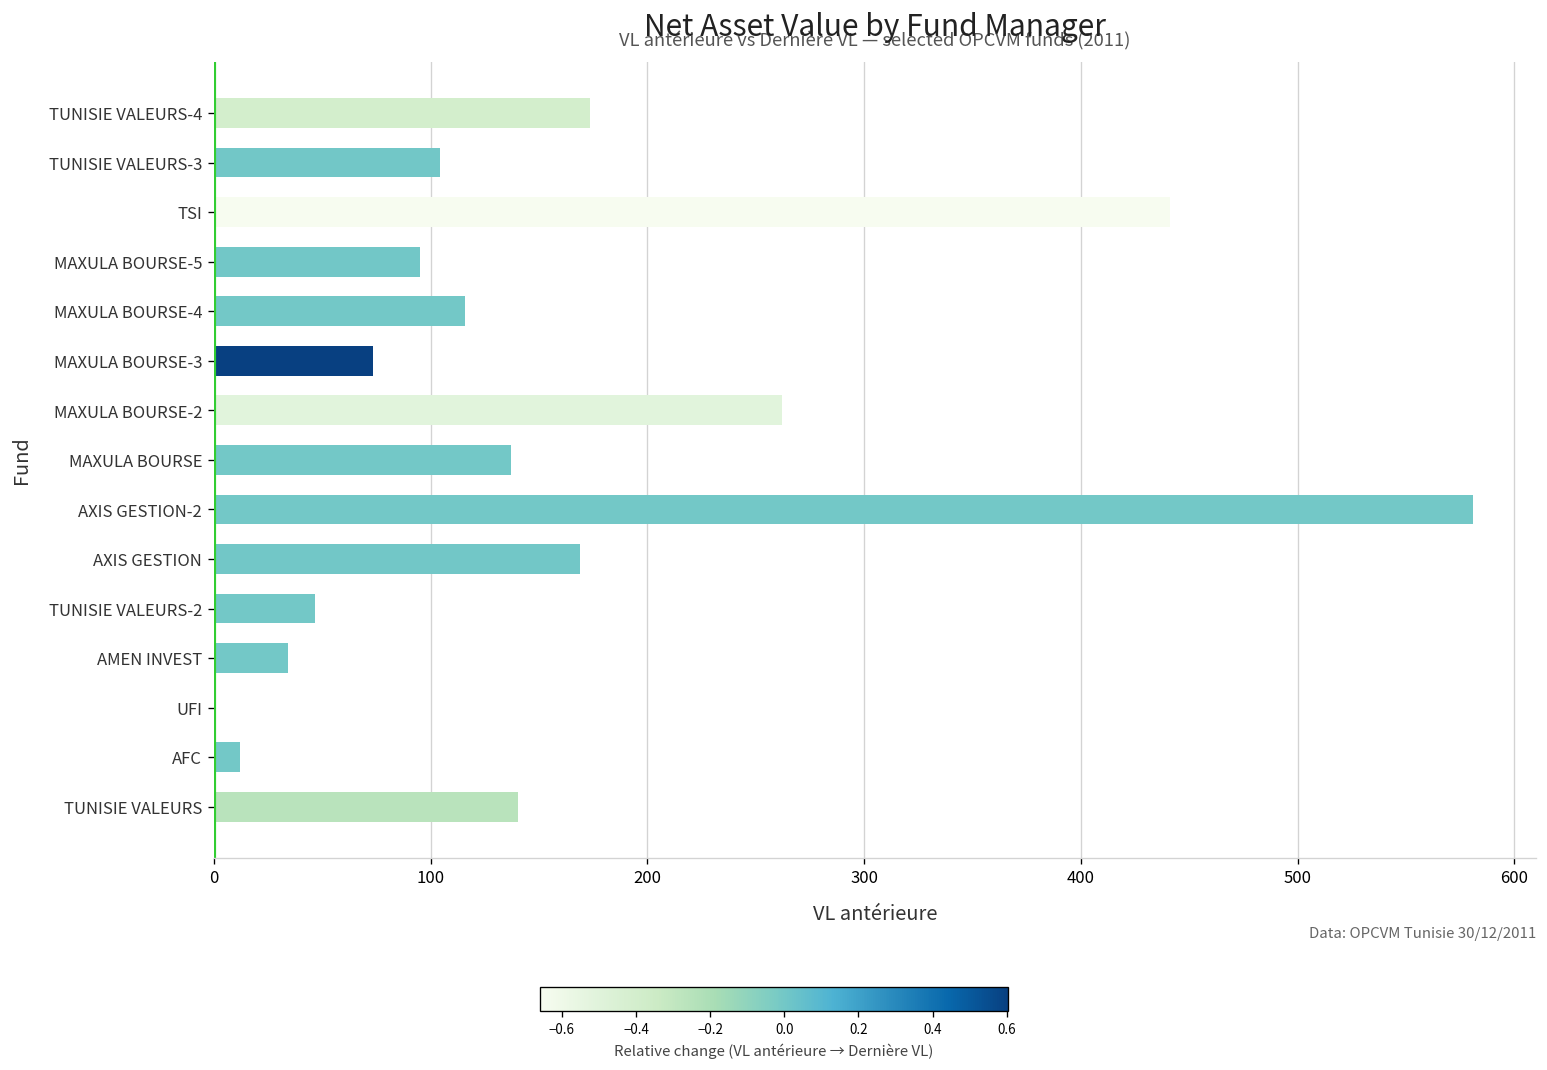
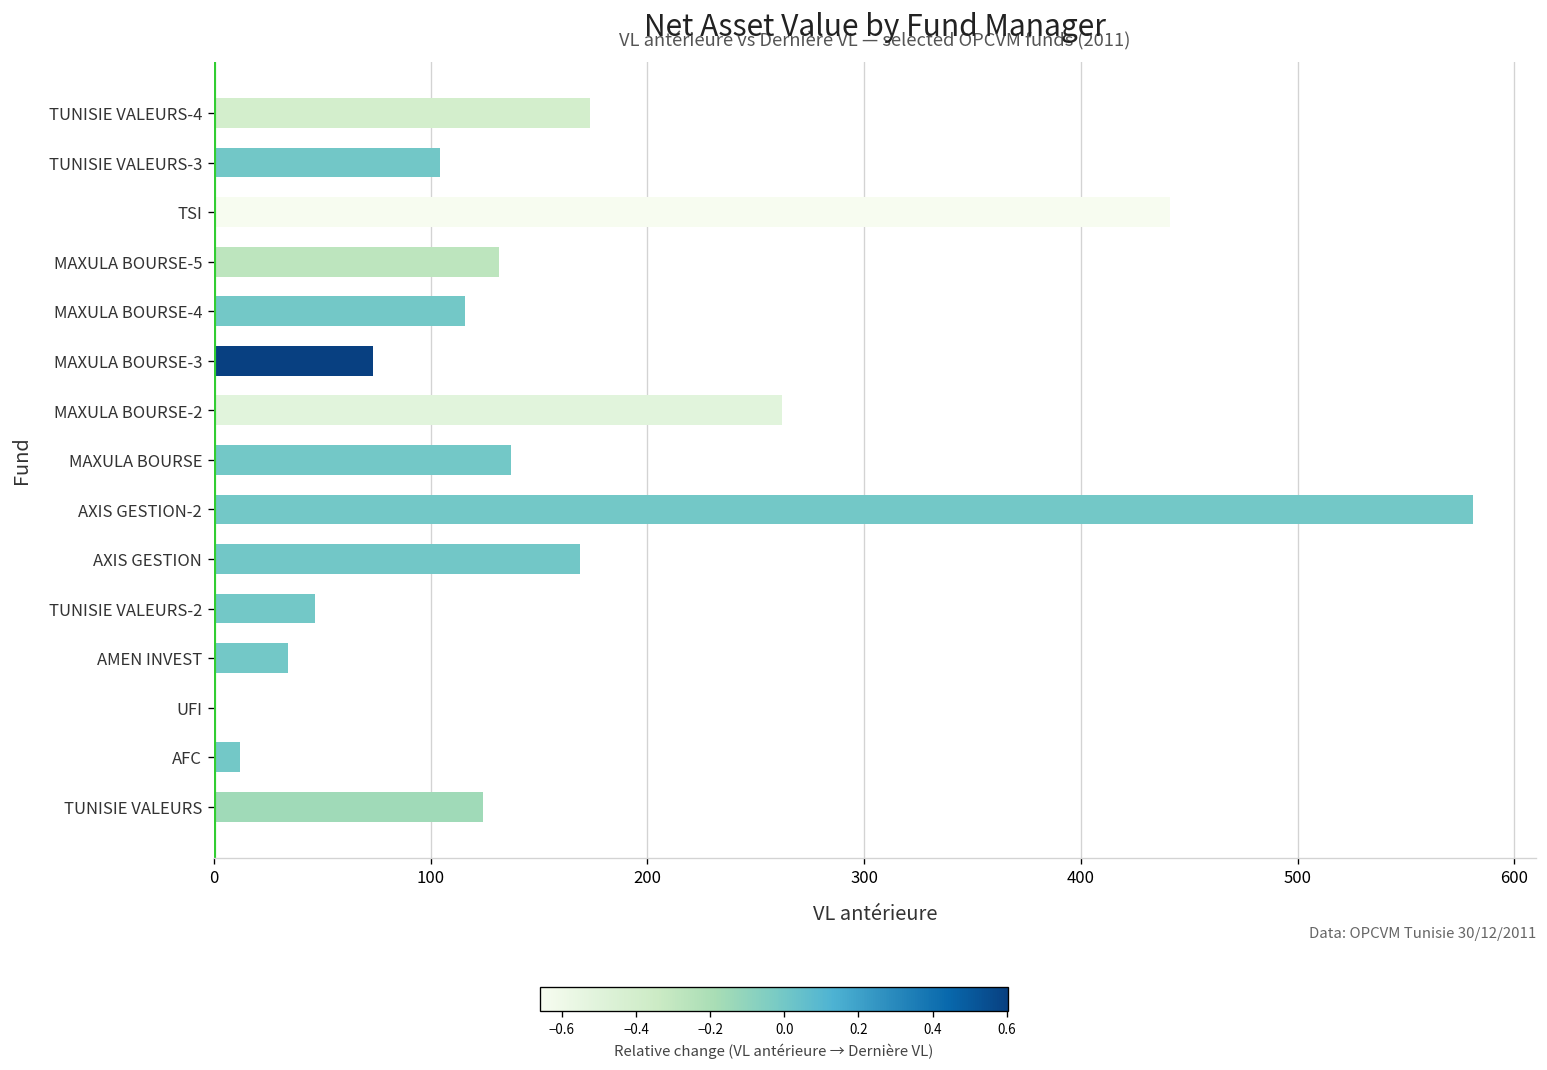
MAXULA BOURSE-5: 95 -> 132
TUNISIE VALEURS: 140 -> 124
